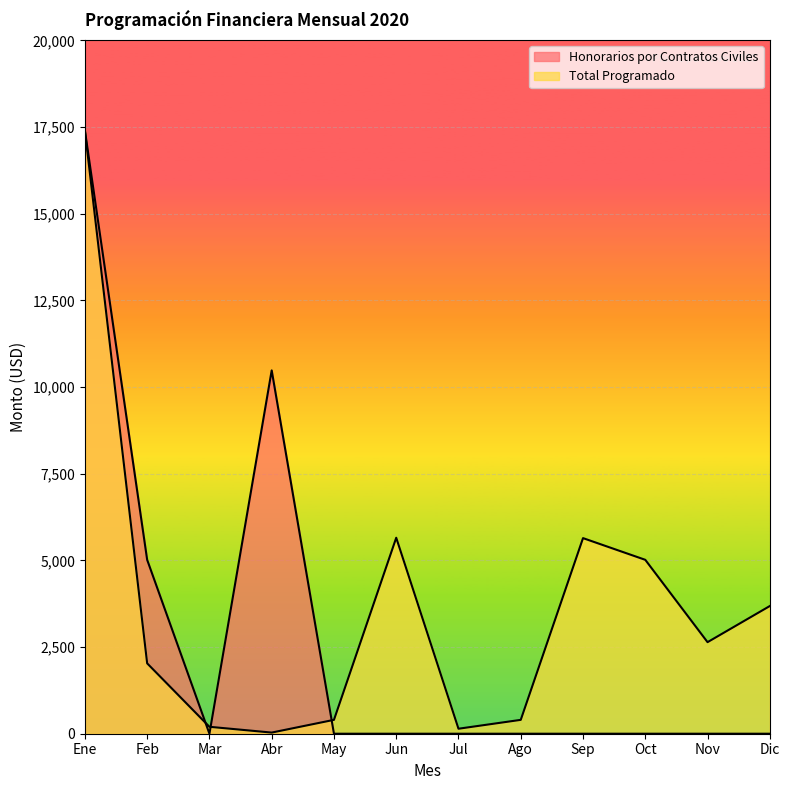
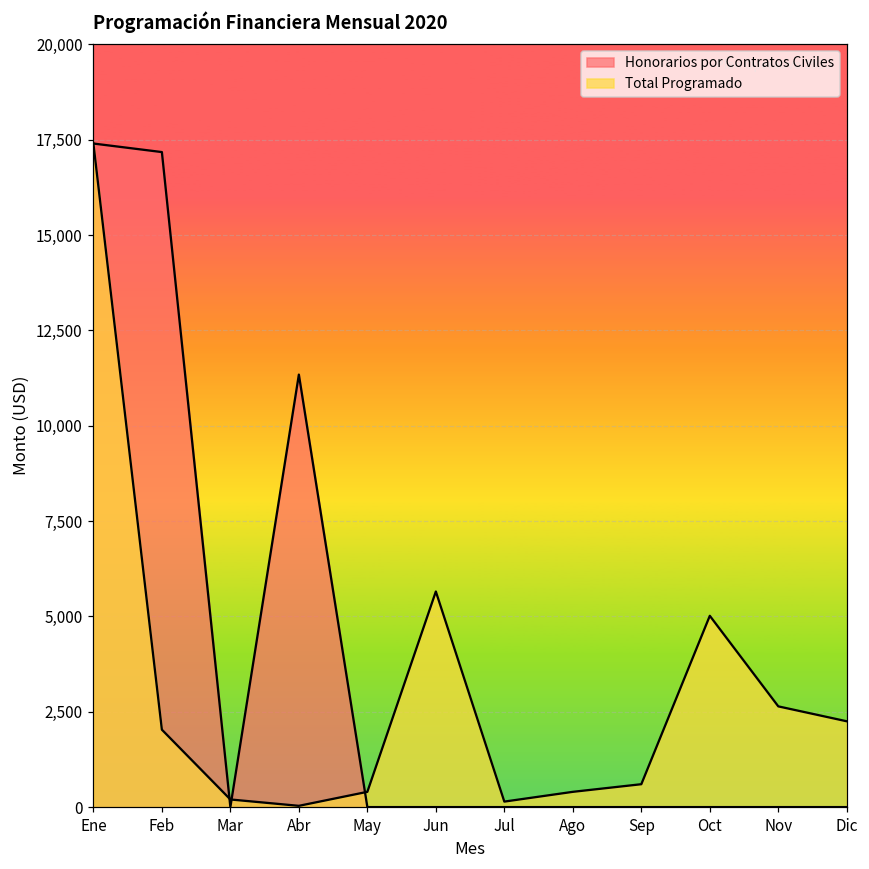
Honorarios por Contratos Civiles, Feb: 5,000 -> 17,200
Honorarios por Contratos Civiles, Abr: 10,500 -> 11,300
Total Programado, Sep: 5,600 -> 600
Total Programado, Dic: 3,700 -> 2,300
